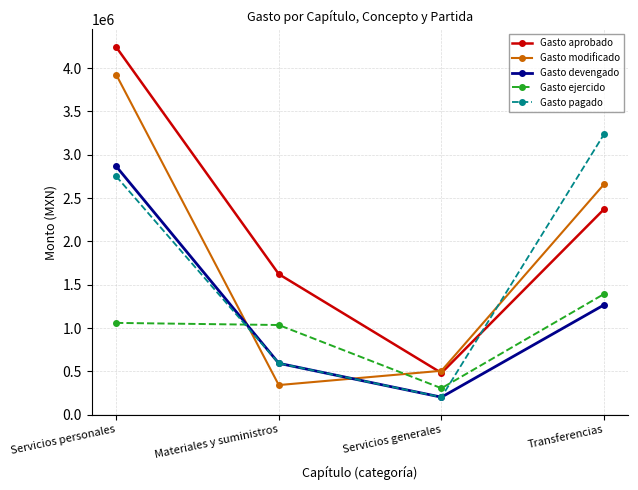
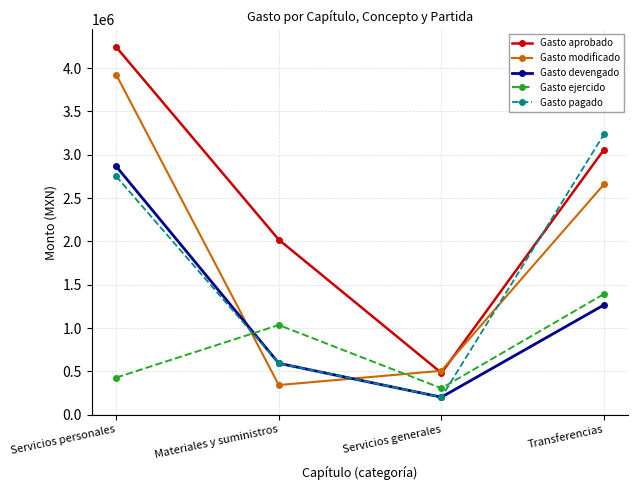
Gasto ejercido, Servicios personales: 1100000 -> 400000
Gasto aprobado, Materiales y suministros: 1600000 -> 2000000
Gasto aprobado, Transferencias: 2400000 -> 3100000
